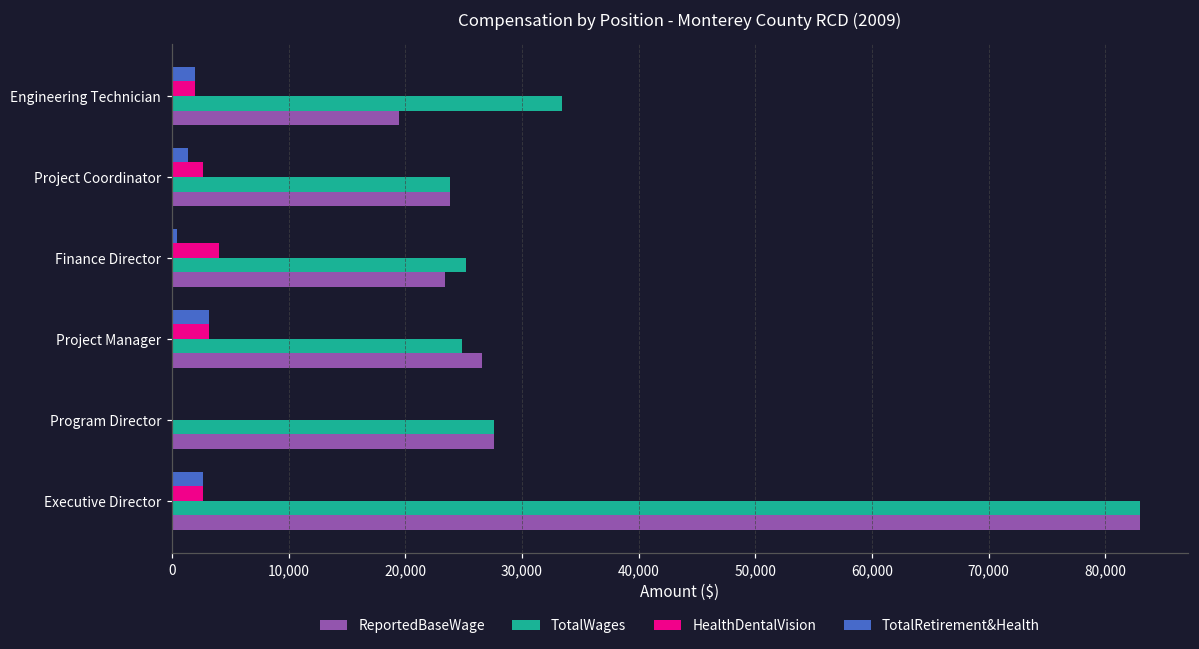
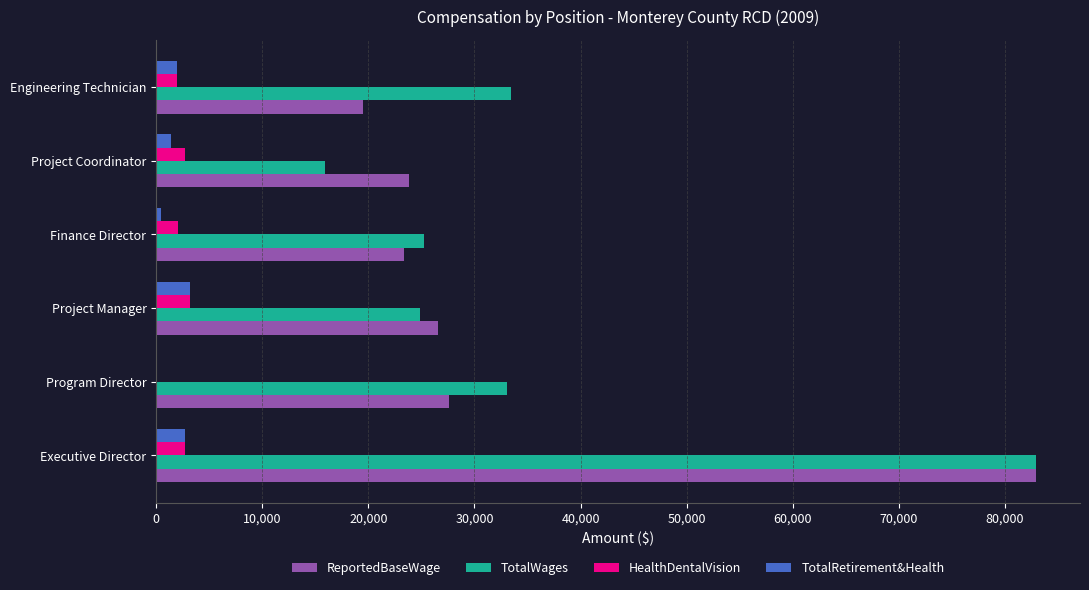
TotalWages, Project Coordinator: 23,900 -> 15,900
HealthDentalVision, Finance Director: 4,100 -> 2,000
TotalWages, Program Director: 27,600 -> 33,100
